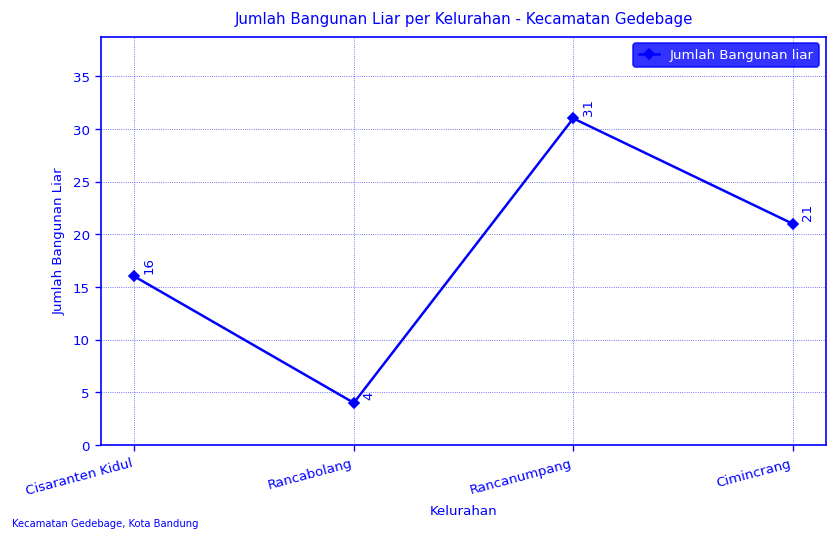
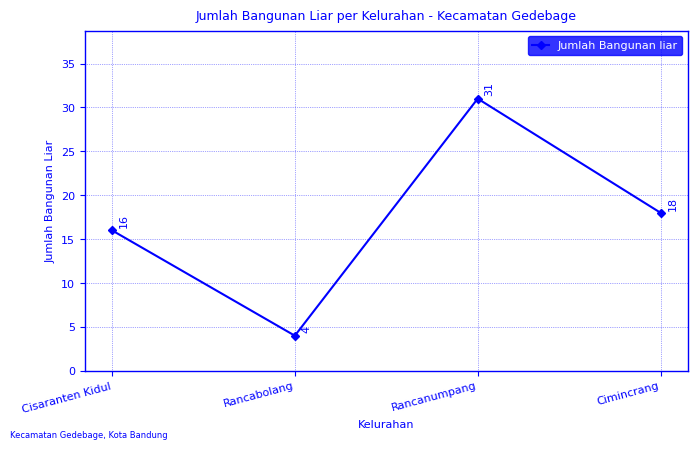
Cimincrang: 21 -> 18
